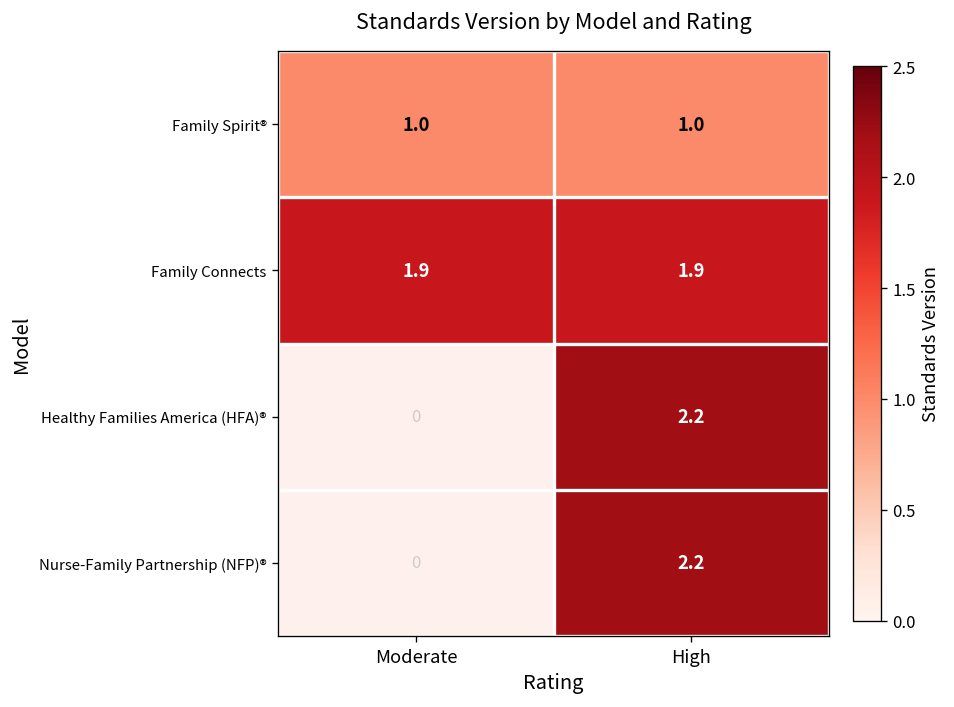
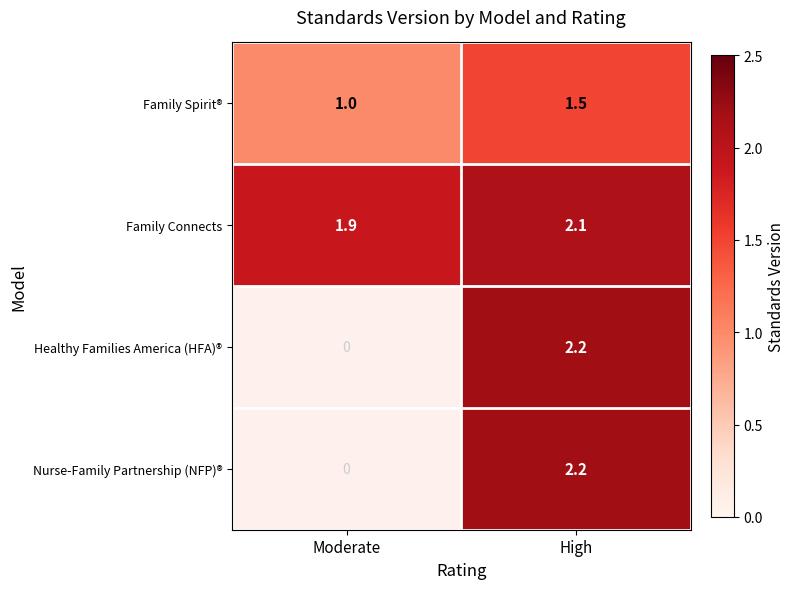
Family Spirit®, High: 1.0 -> 1.5
Family Connects, High: 1.9 -> 2.1
